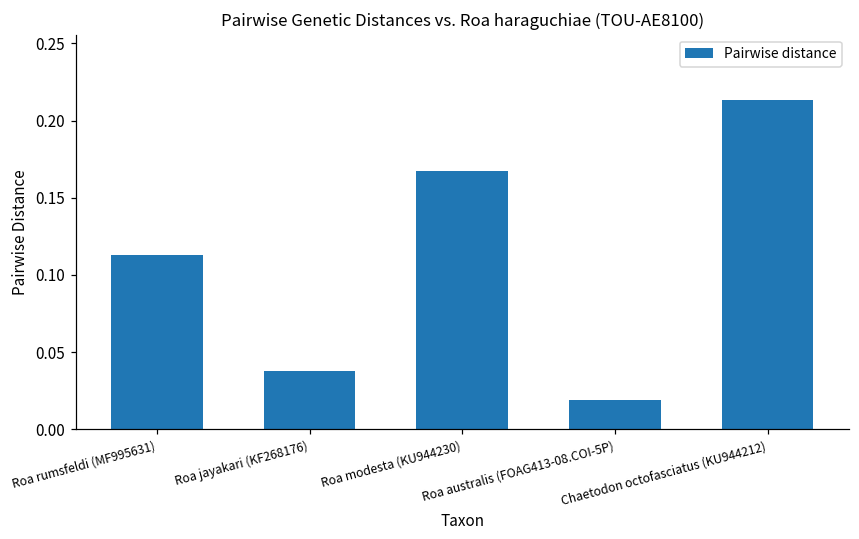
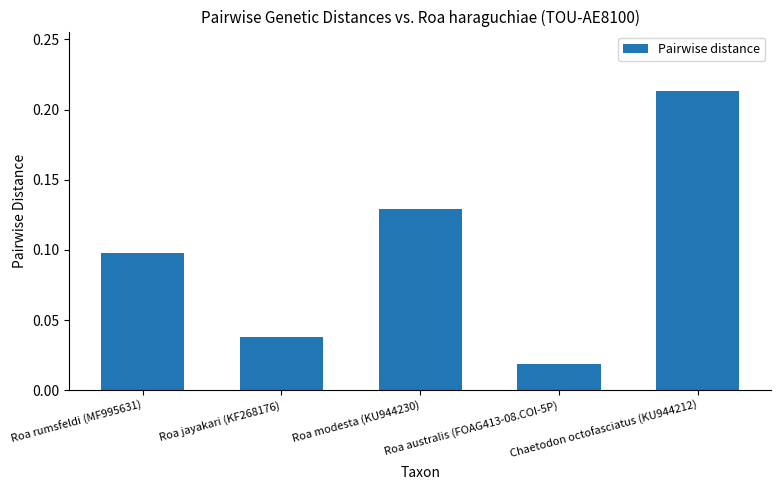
Roa rumsfeldi (MF995631): 0.113 -> 0.098
Roa modesta (KU944230): 0.167 -> 0.129
